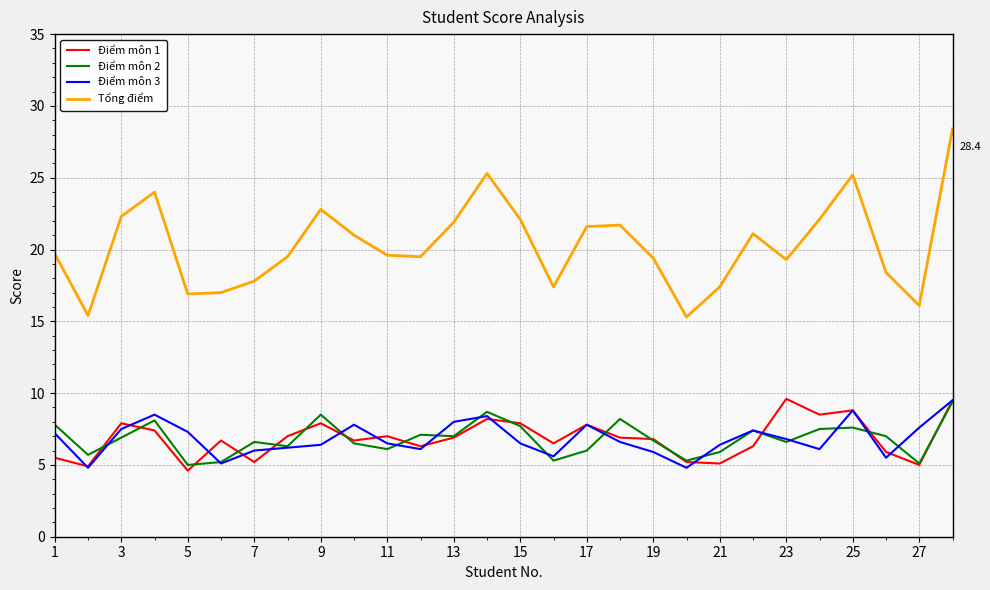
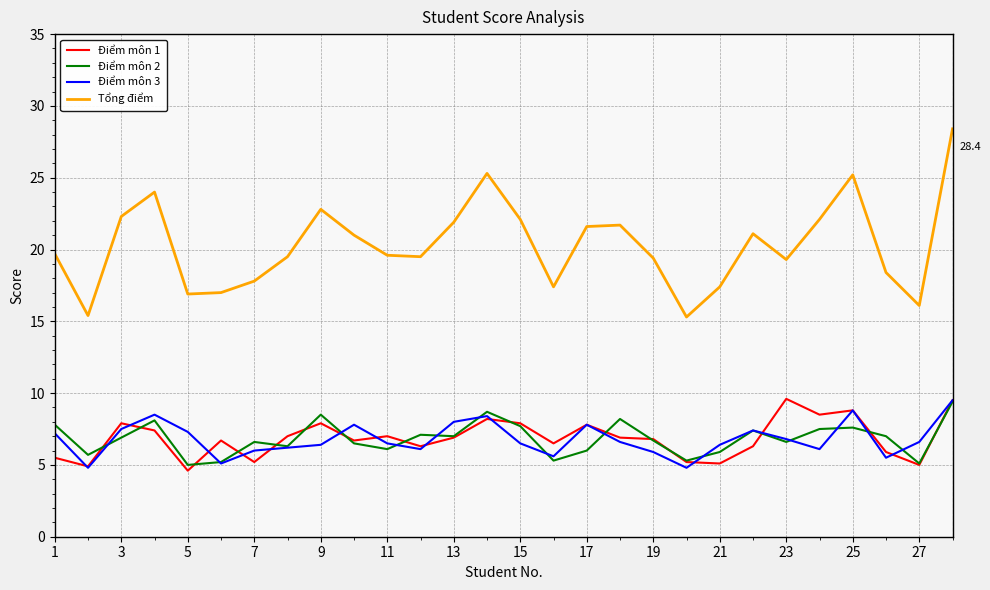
Điểm môn 3, 27: 7.6 -> 6.6
